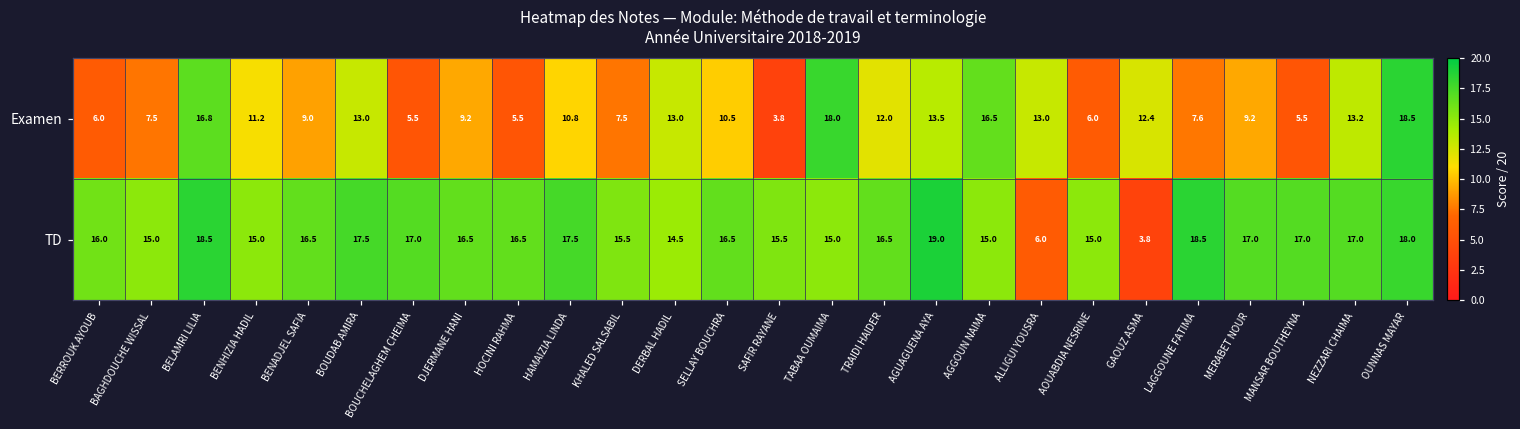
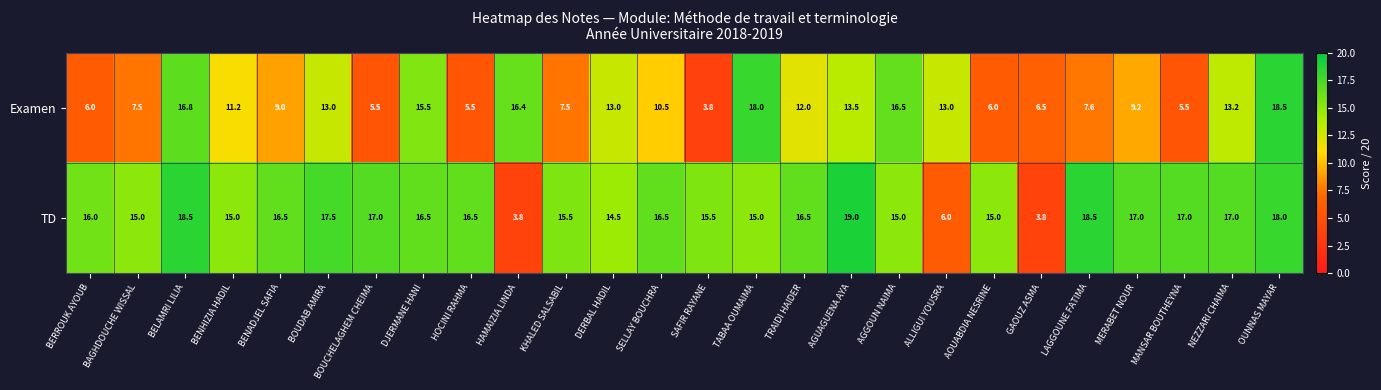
Examen, DJERMANE HANI: 9.2 -> 15.5
Examen, HAMAIZIA LINDA: 10.8 -> 16.4
Examen, GAOUZ ASMA: 12.4 -> 6.5
TD, HAMAIZIA LINDA: 17.5 -> 3.8
